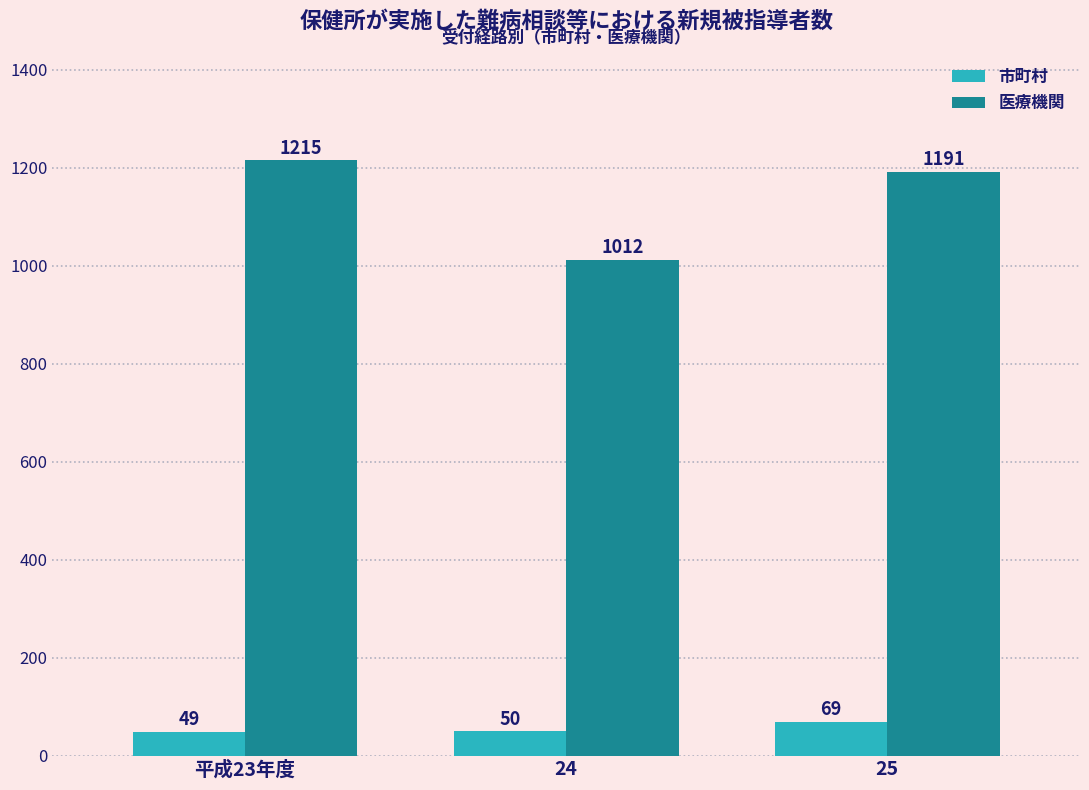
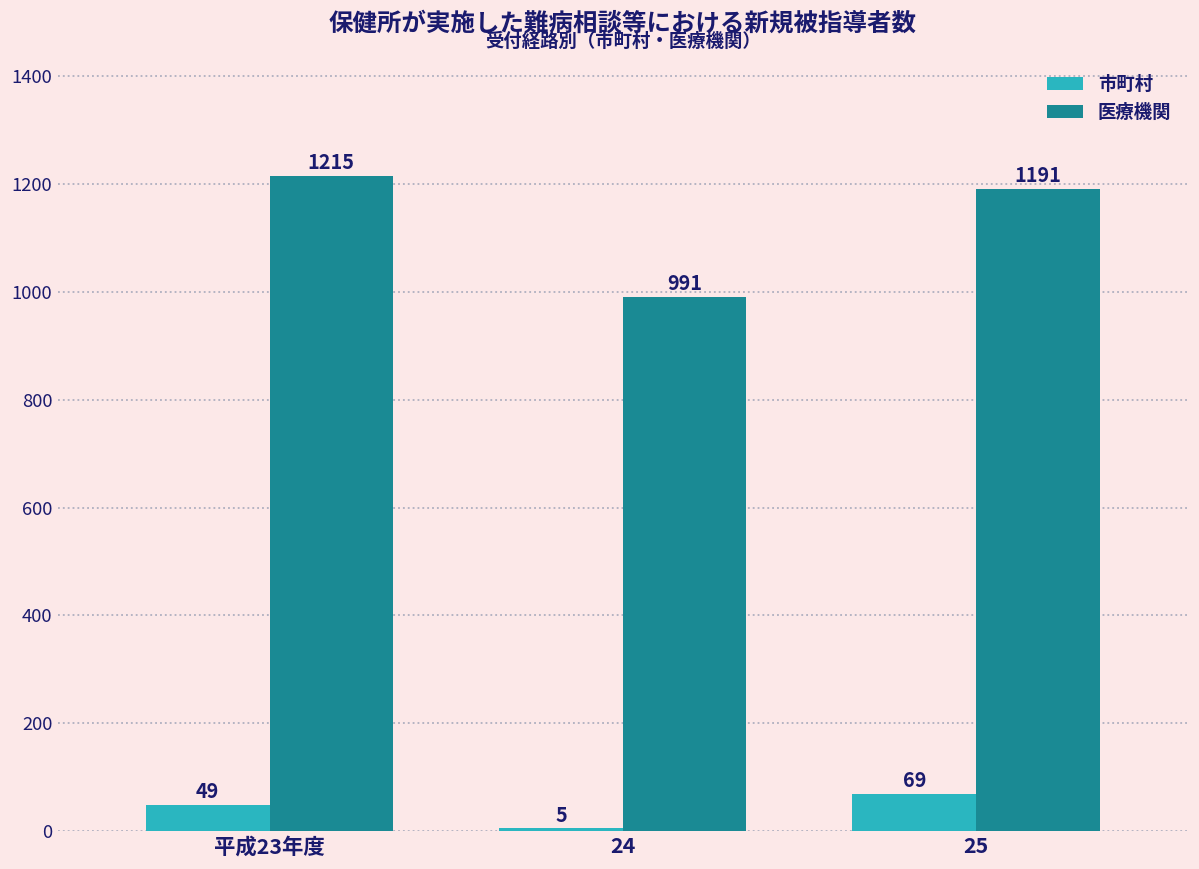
市町村, 24: 50 -> 5
医療機関, 24: 1012 -> 991
